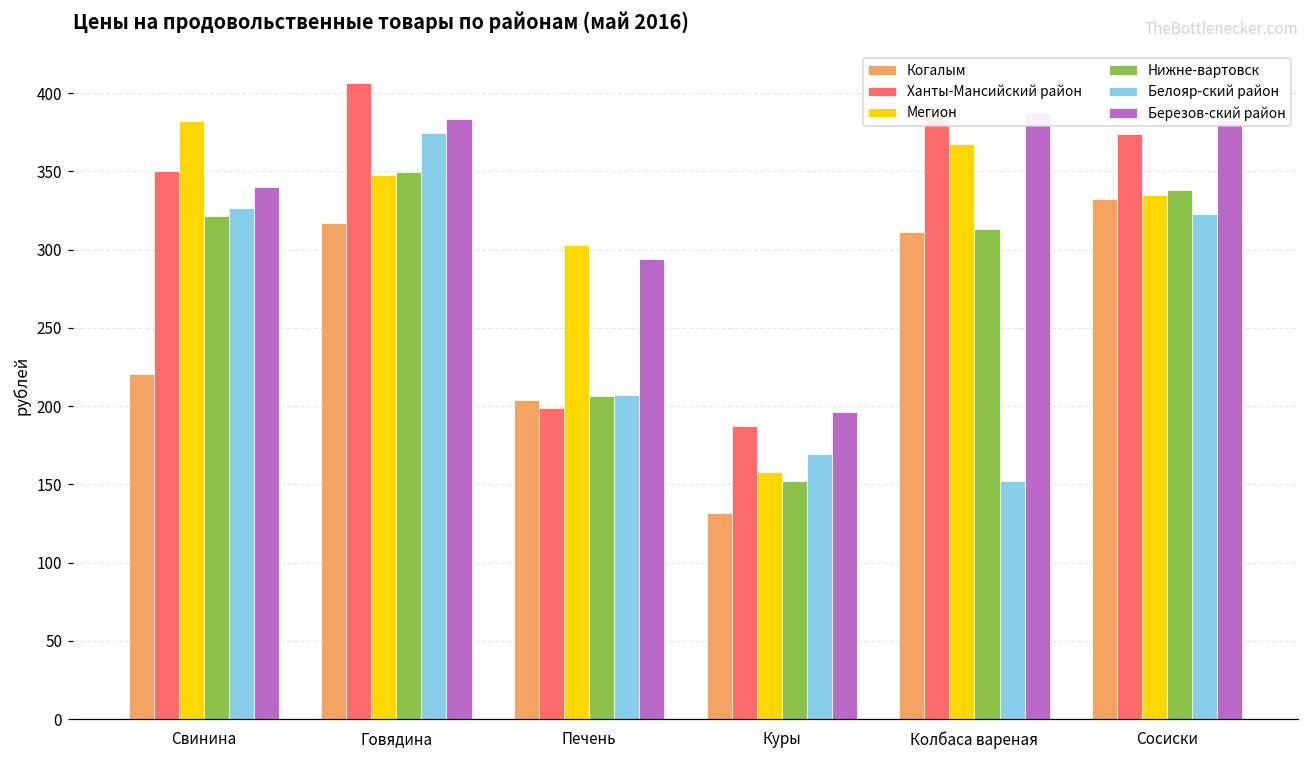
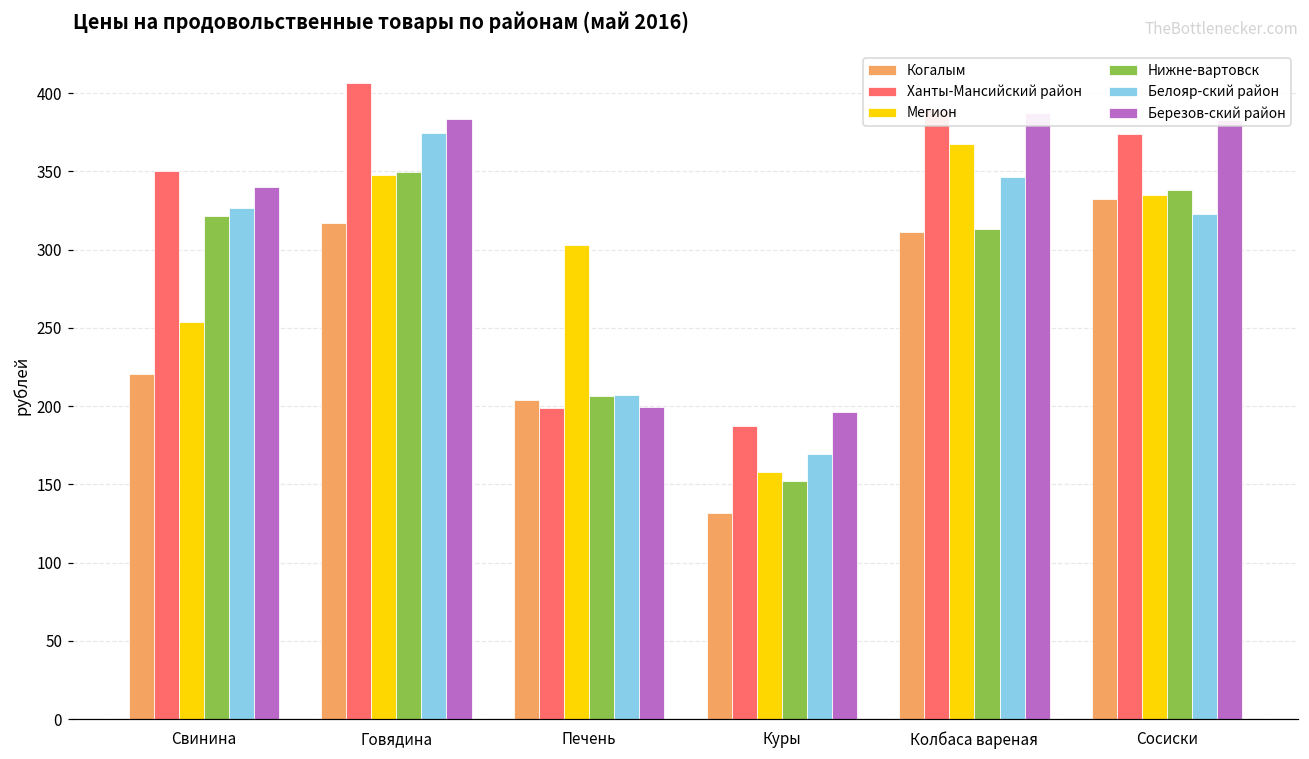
Мегион, Свинина: 382 -> 254
Березов-ский район, Печень: 294 -> 199
Белояр-ский район, Колбаса вареная: 152 -> 346
